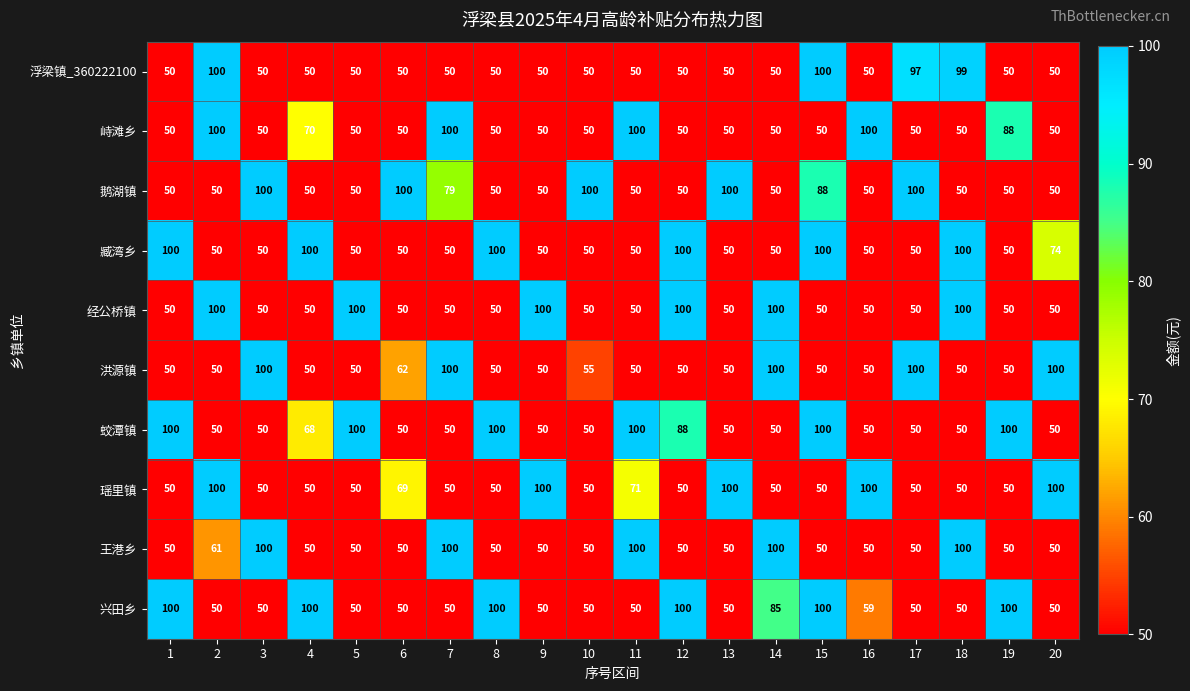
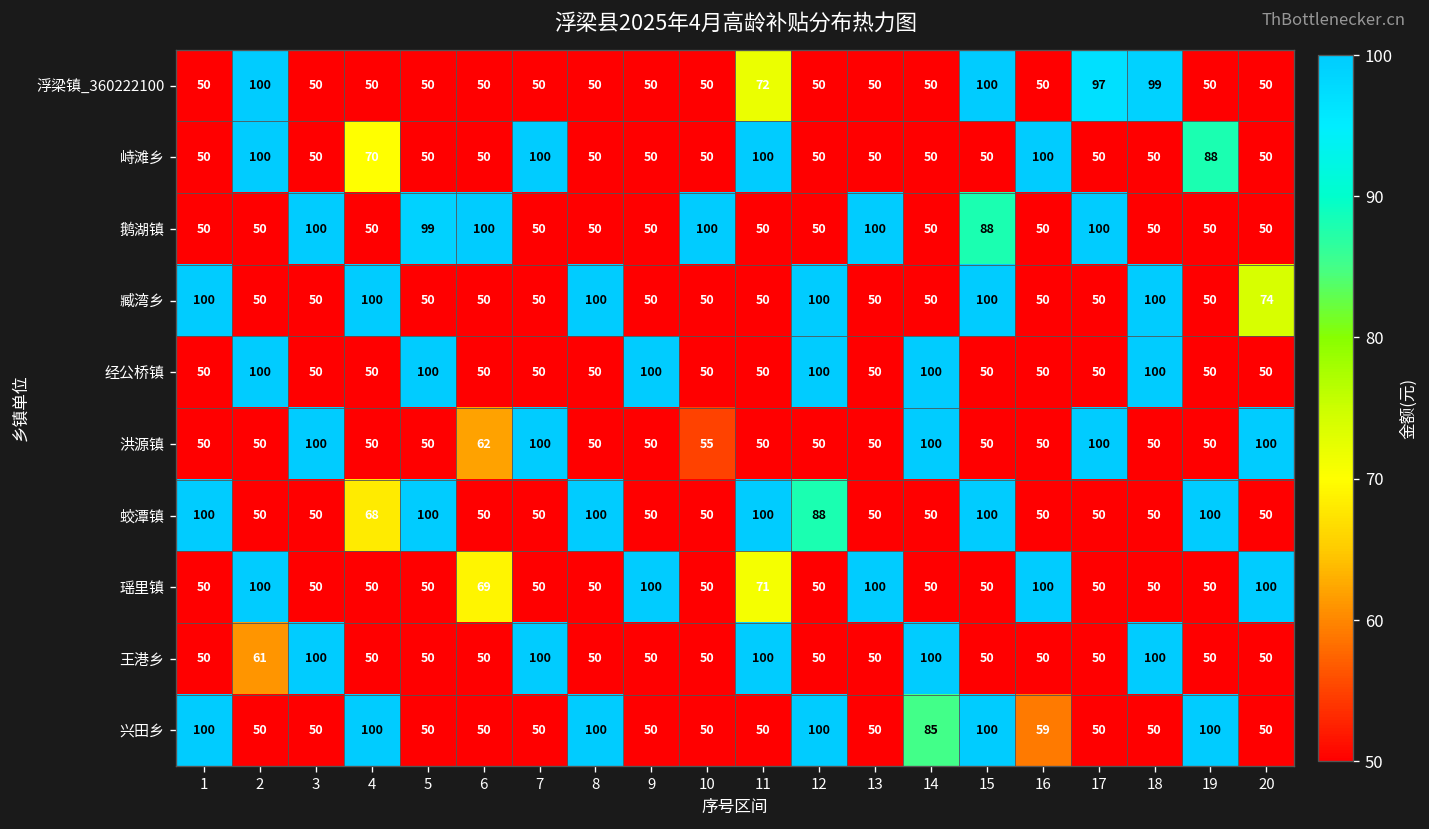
浮梁镇_360222100, 11: 50 -> 72
鹅湖镇, 5: 50 -> 99
鹅湖镇, 7: 79 -> 50
